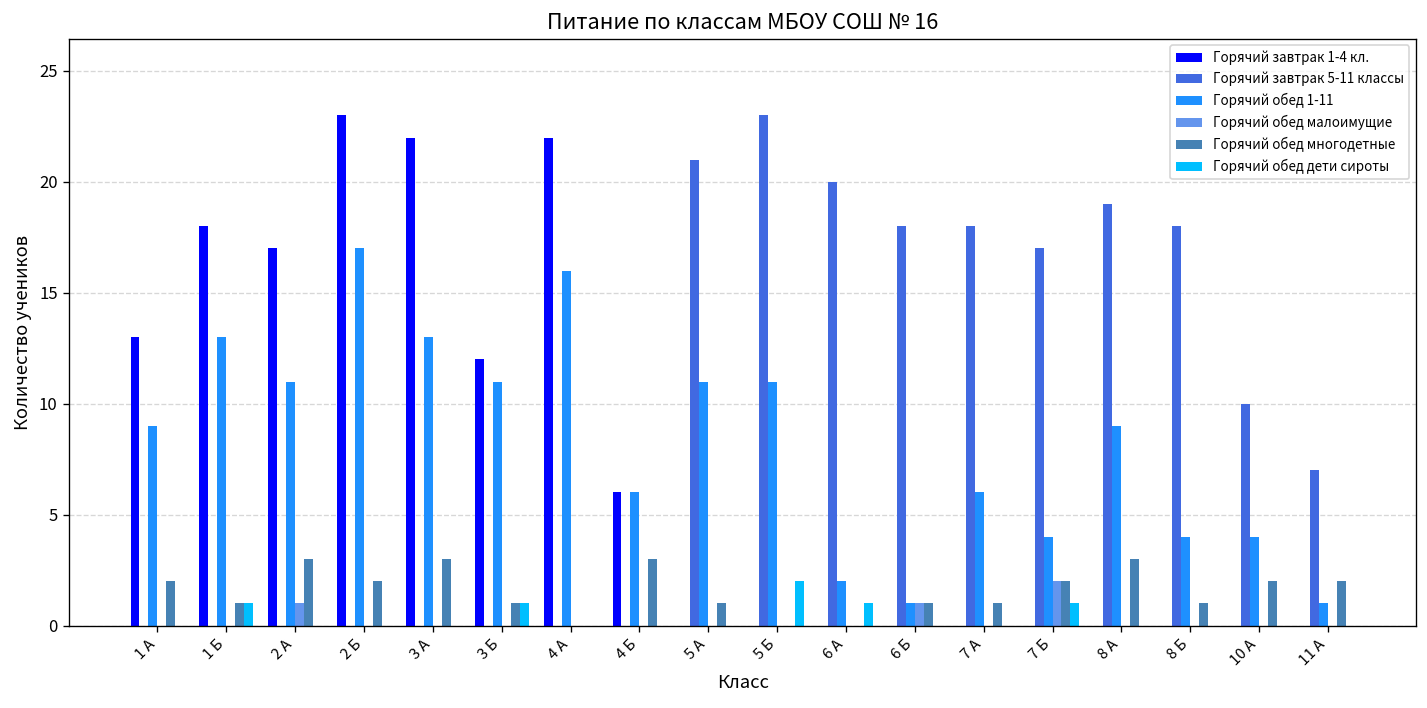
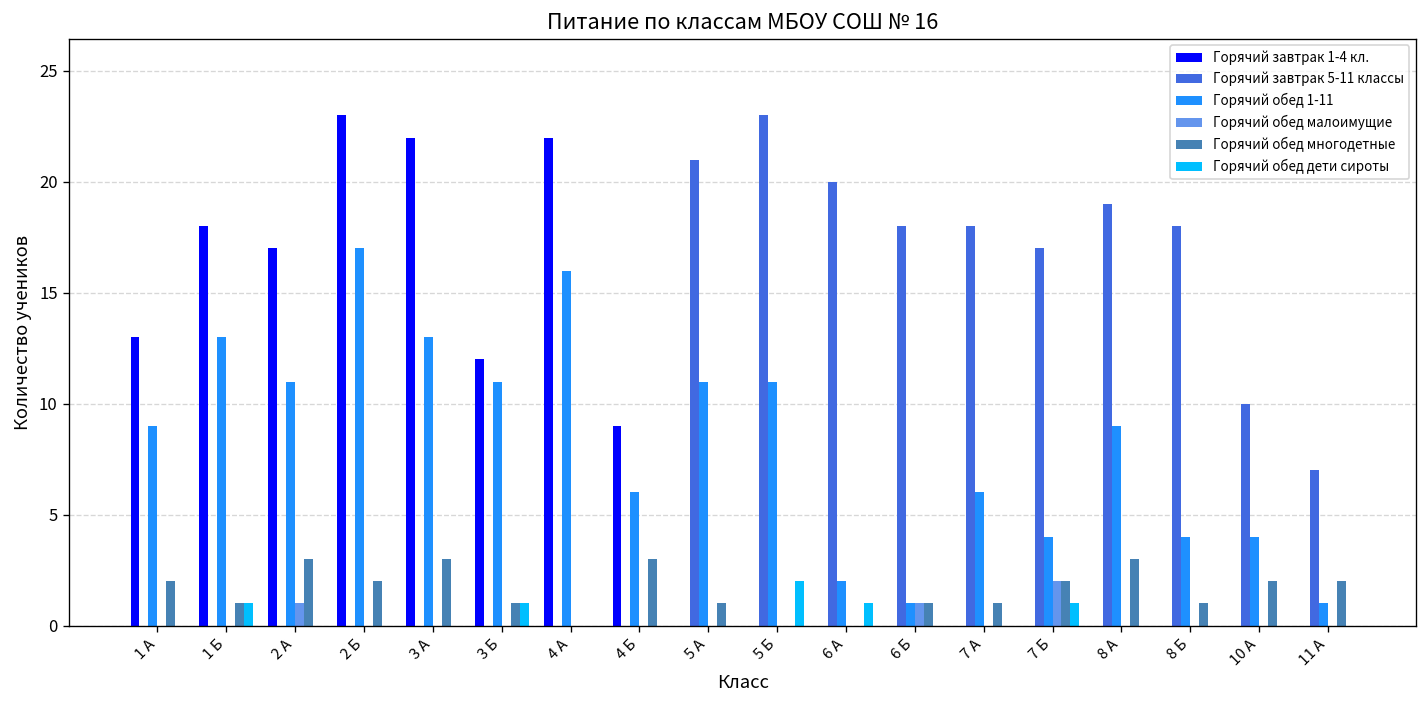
Горячий завтрак 1-4 кл., 4 Б: 6 -> 9
